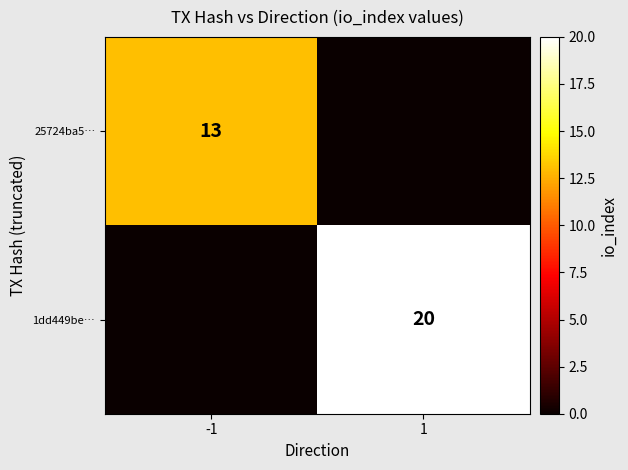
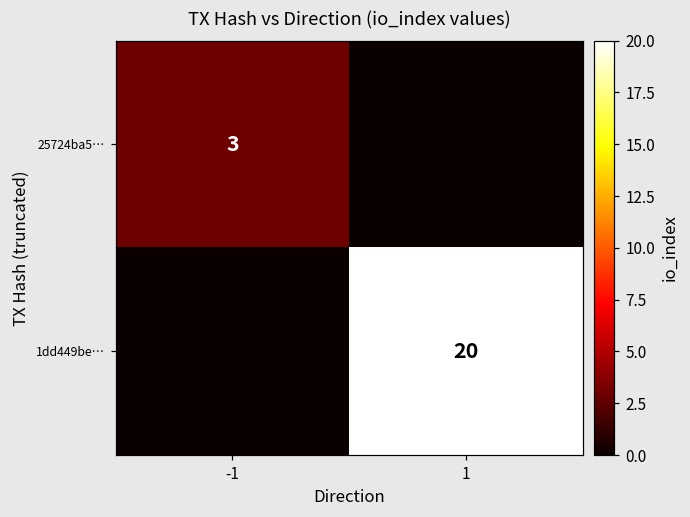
25724ba5…, -1: 13 -> 3
